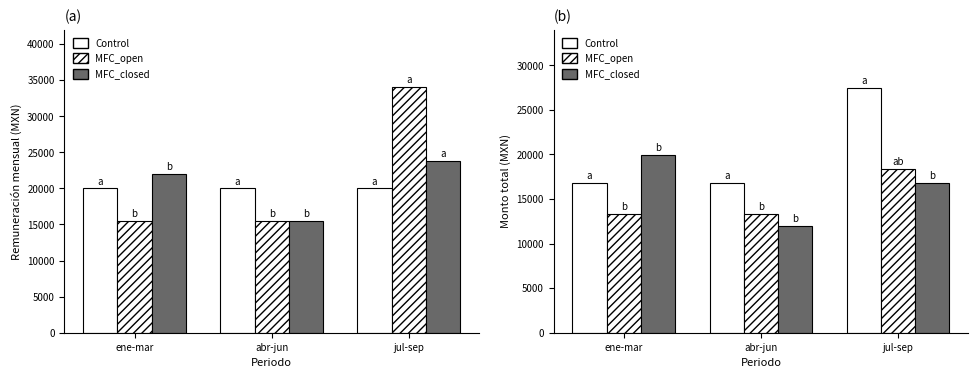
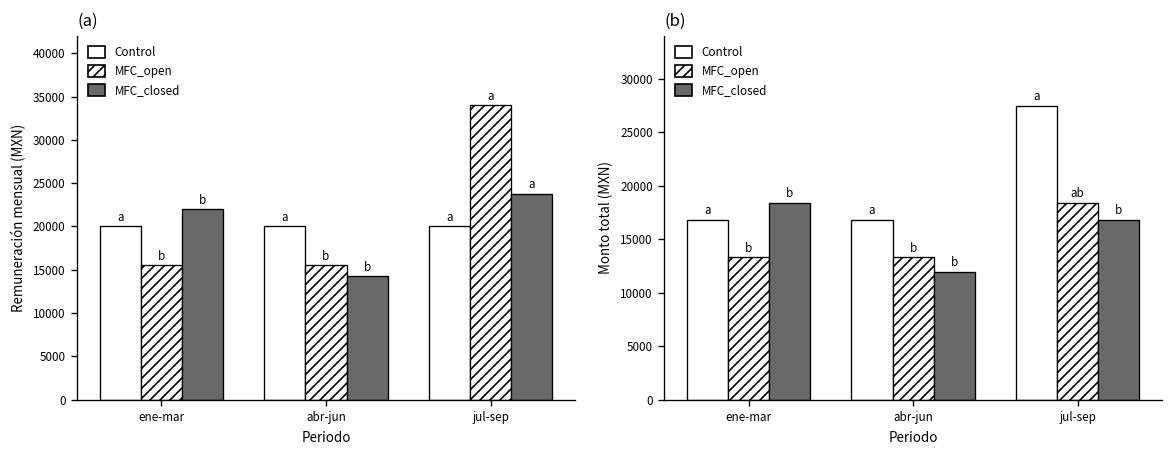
(a), MFC_closed, abr-jun: 16000 -> 14000
(b), MFC_closed, ene-mar: 20000 -> 18000
